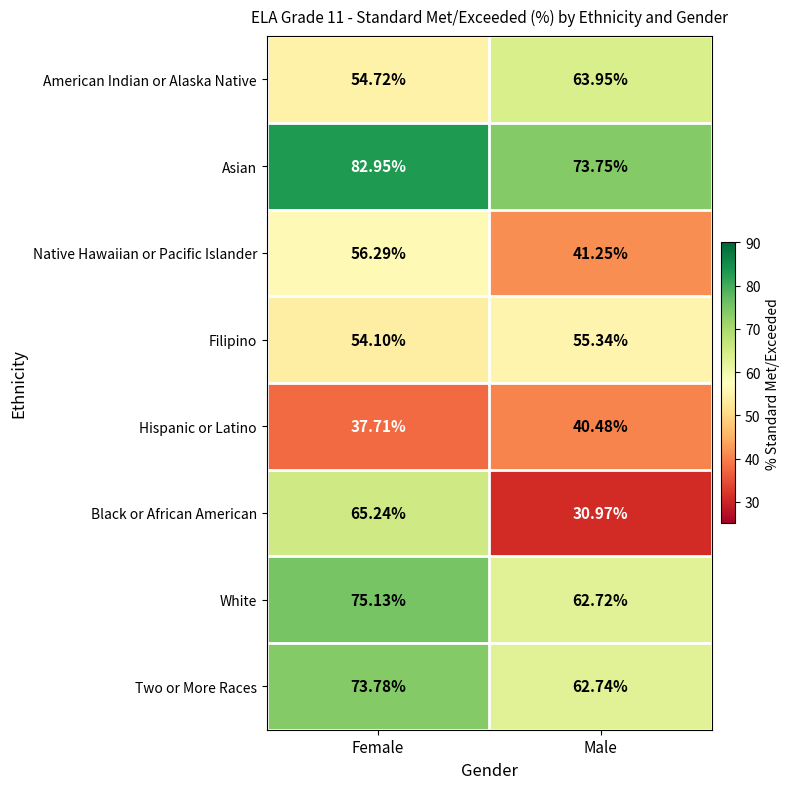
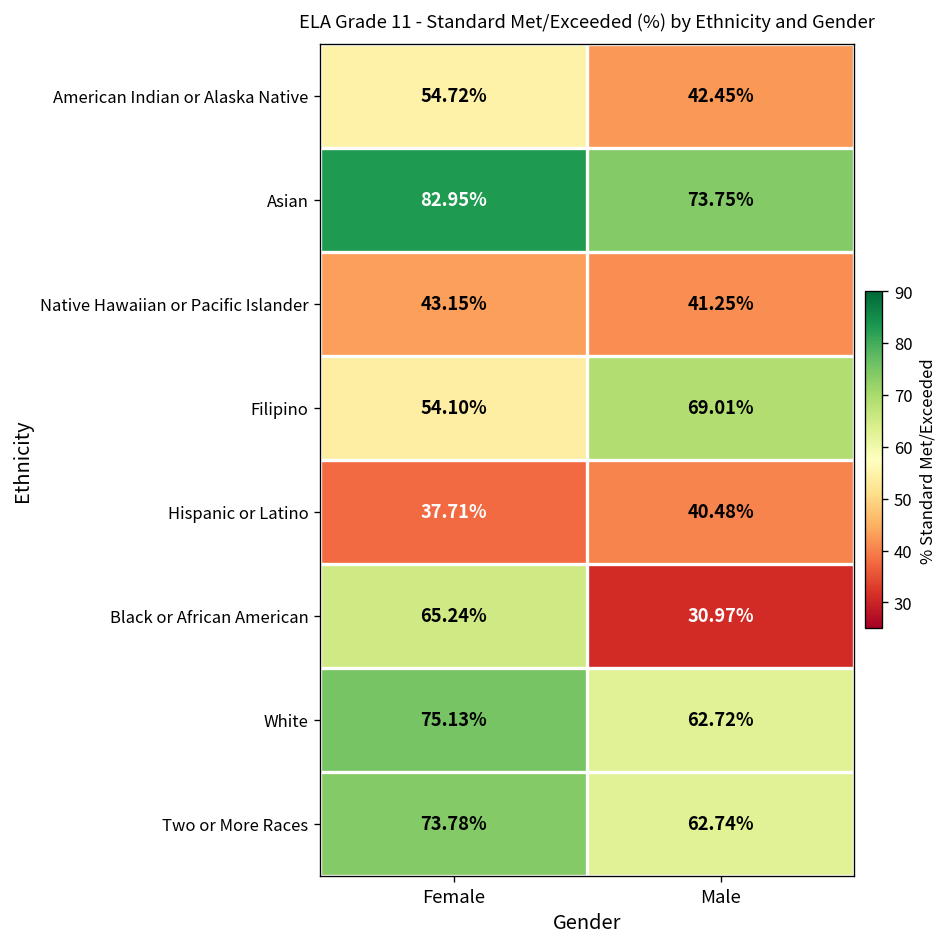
American Indian or Alaska Native, Male: 63.95% -> 42.45%
Native Hawaiian or Pacific Islander, Female: 56.29% -> 43.15%
Filipino, Male: 55.34% -> 69.01%
